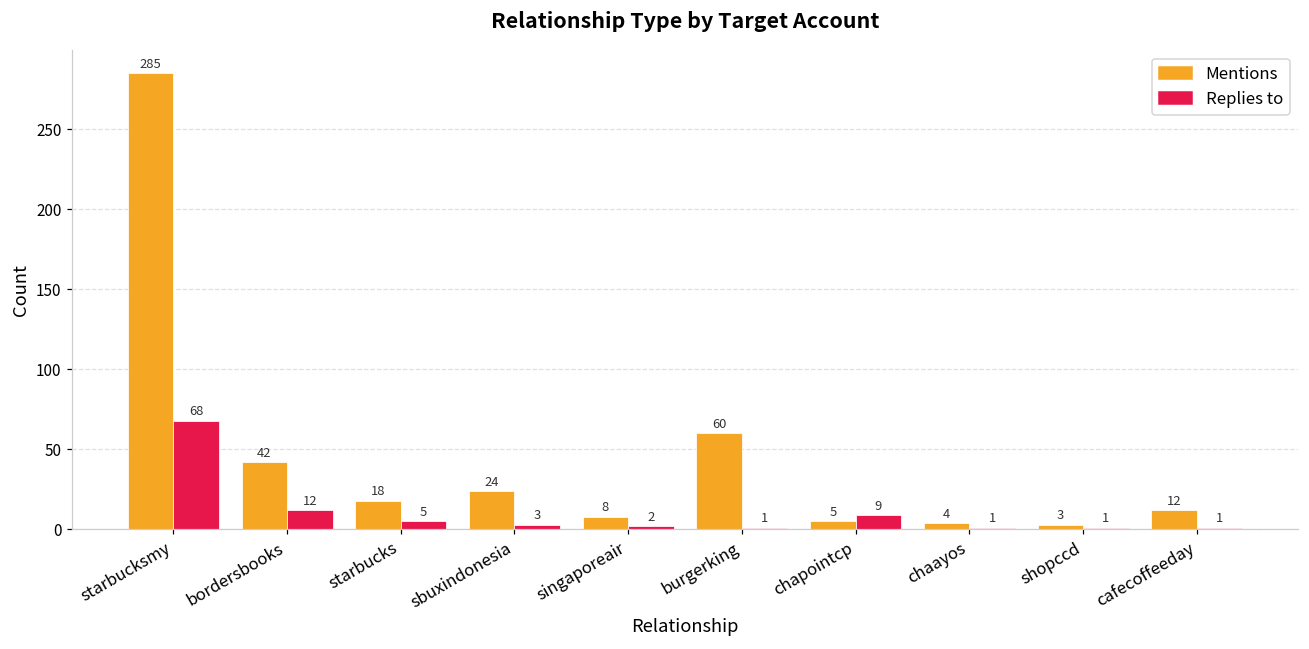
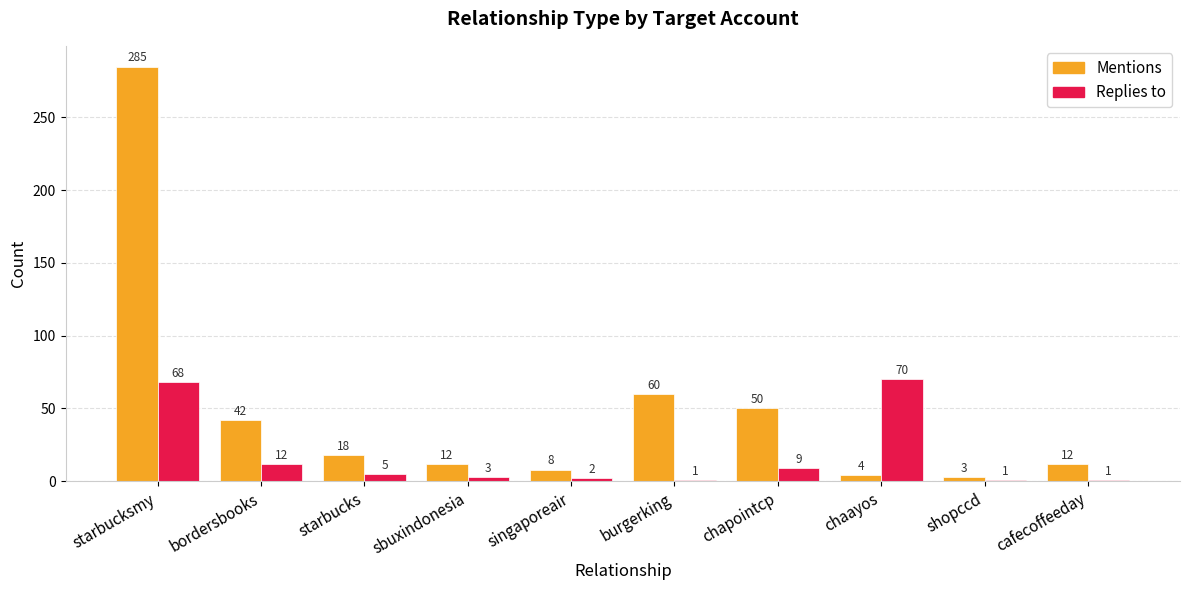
Mentions, sbuxindonesia: 24 -> 12
Mentions, chapointcp: 5 -> 50
Replies to, chaayos: 1 -> 70
